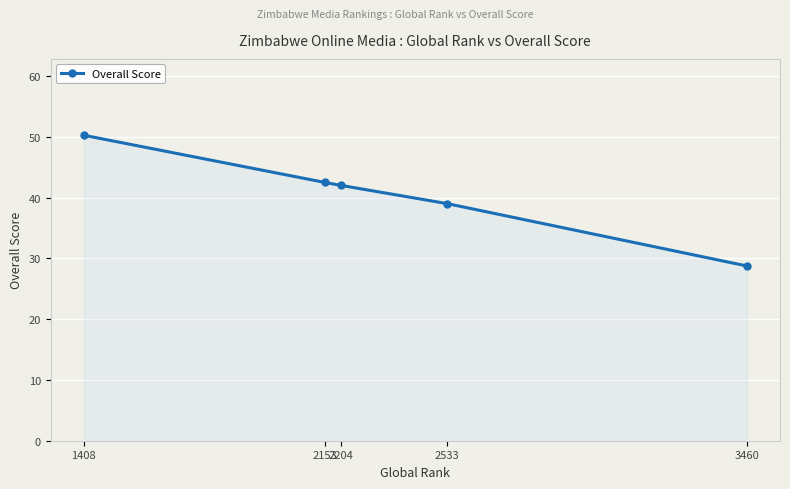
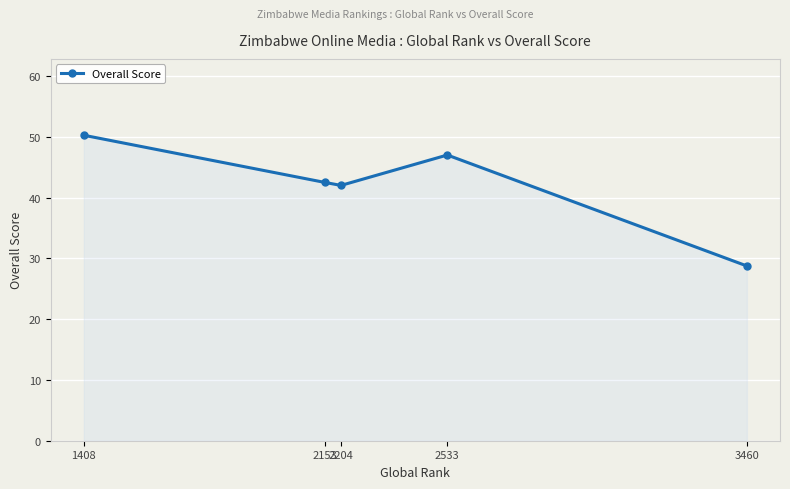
2533: 39 -> 47
